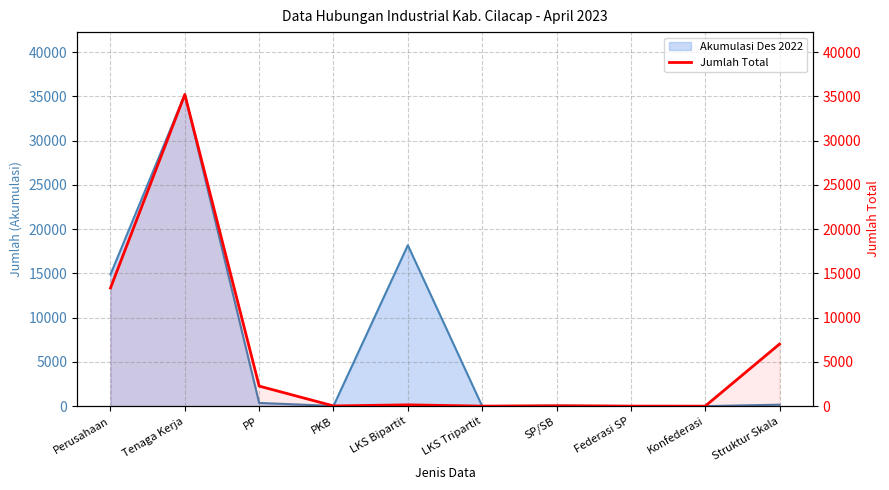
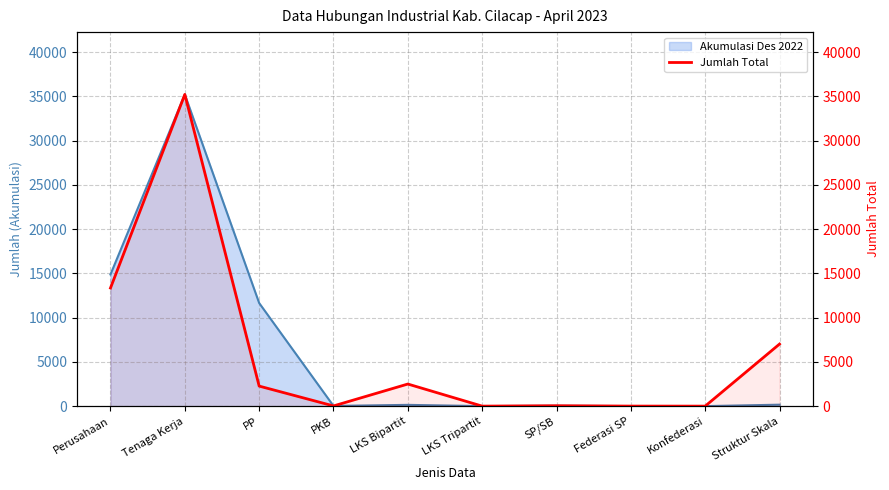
Akumulasi Des 2022, PP: 0 -> 12000
Akumulasi Des 2022, LKS Bipartit: 18000 -> 0
Jumlah Total, LKS Bipartit: 0 -> 2000
